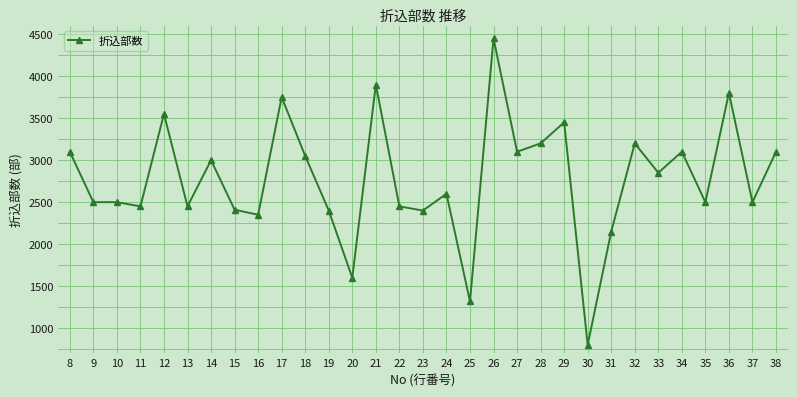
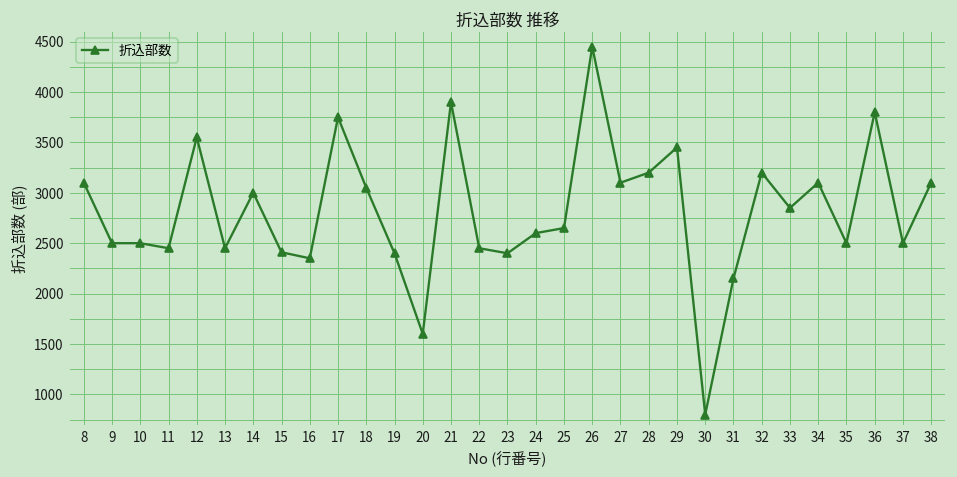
25: 1300 -> 2700
